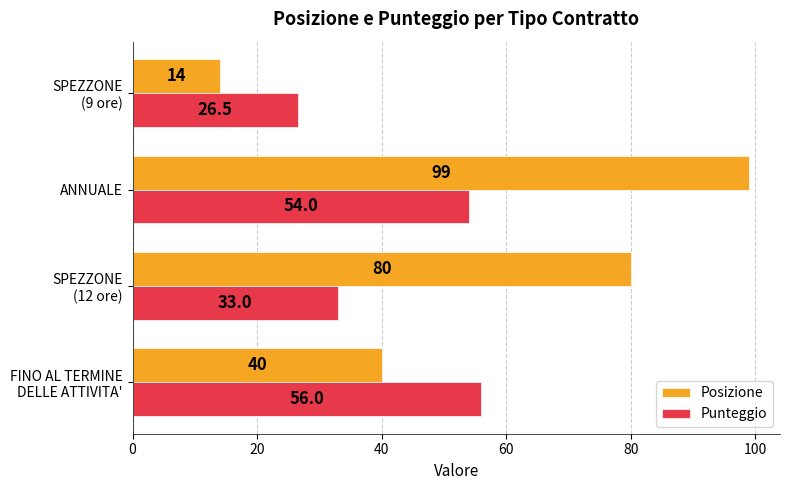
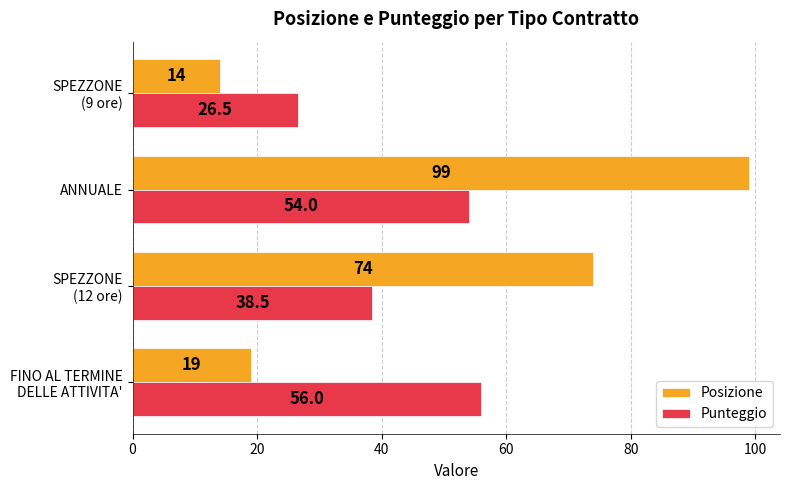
Posizione, SPEZZONE (12 ore): 80 -> 74
Punteggio, SPEZZONE (12 ore): 33.0 -> 38.5
Posizione, FINO AL TERMINE DELLE ATTIVITA': 40 -> 19
